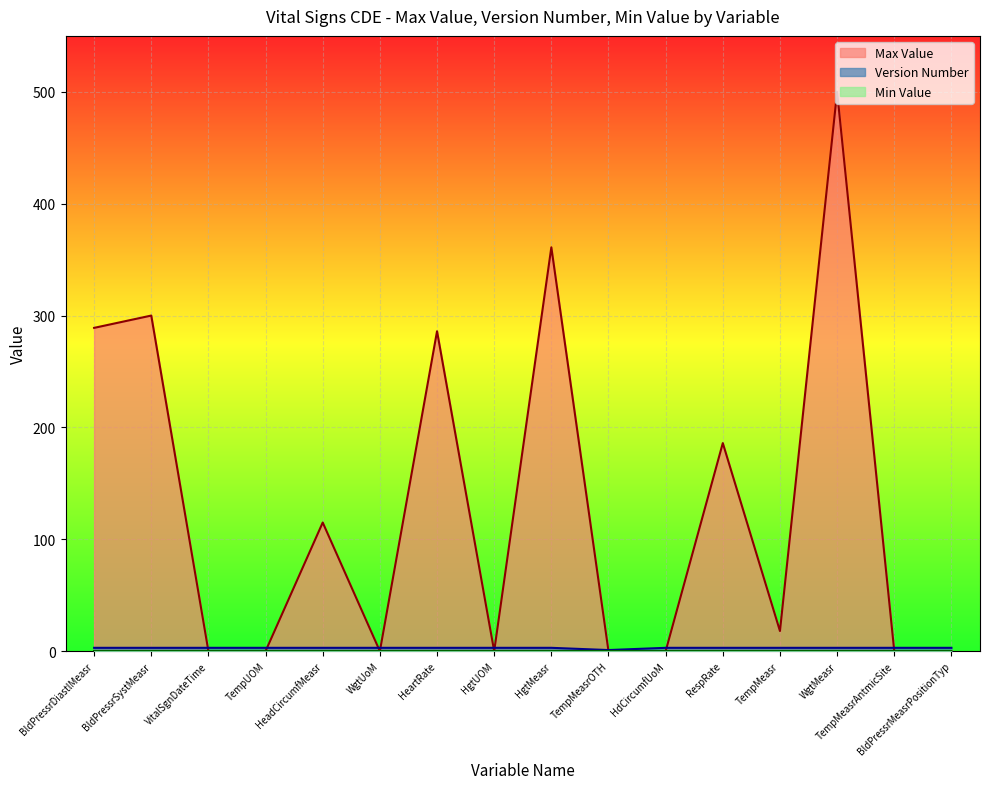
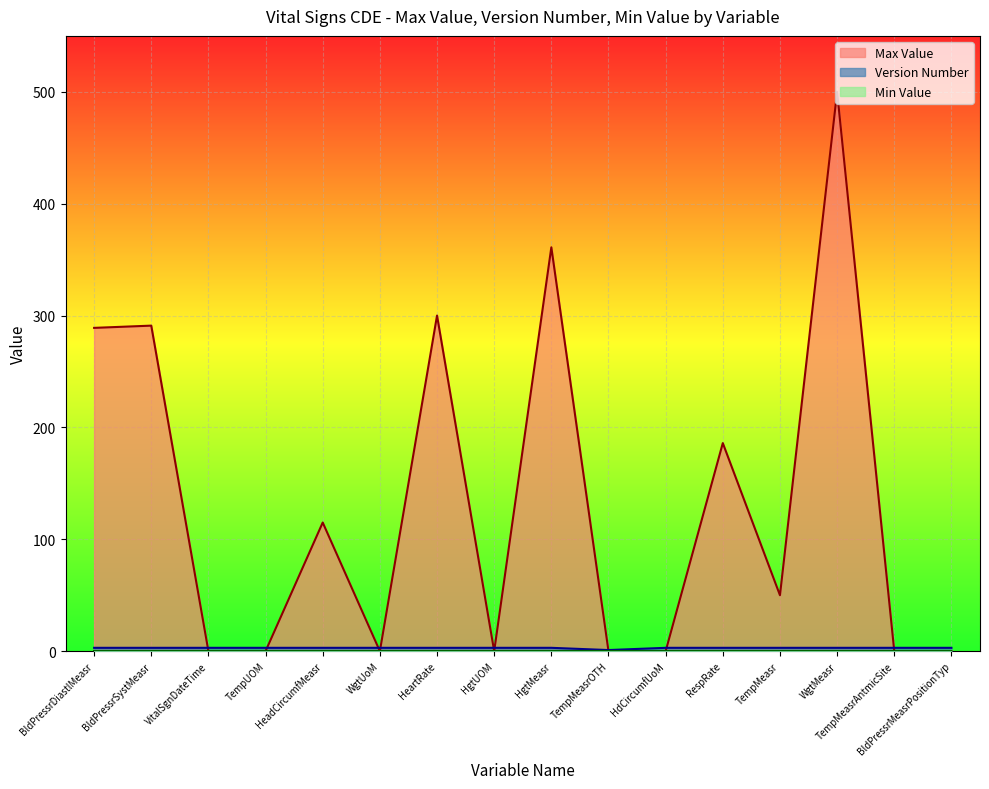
Max Value, BldPressrSystMeasr: 300 -> 291
Max Value, HeartRate: 286 -> 300
Max Value, TempMeasr: 18 -> 50
